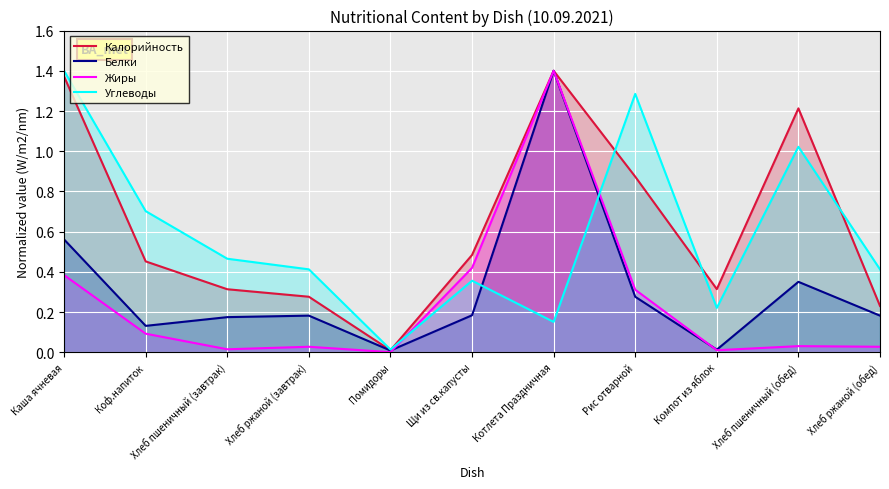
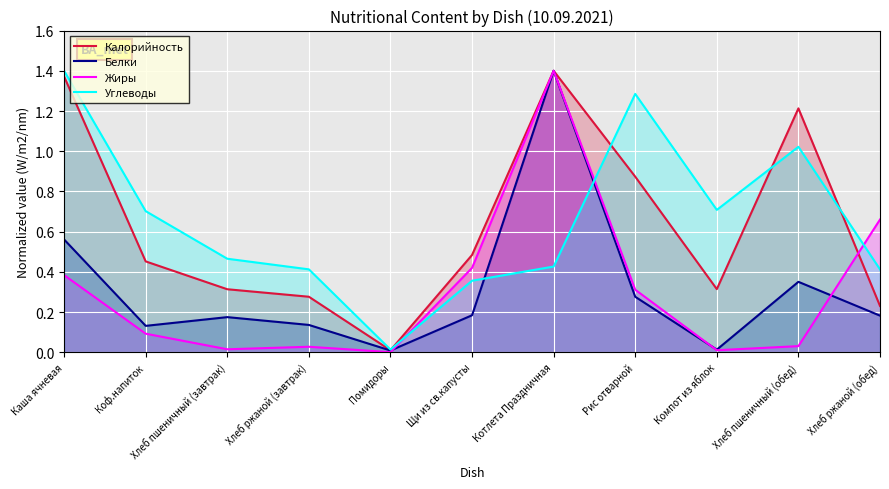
Белки, Хлеб ржаной (завтрак): 0.18 -> 0.14
Углеводы, Котлета Праздничная: 0.15 -> 0.43
Углеводы, Компот из яблок: 0.22 -> 0.71
Жиры, Хлеб ржаной (обед): 0.03 -> 0.66
